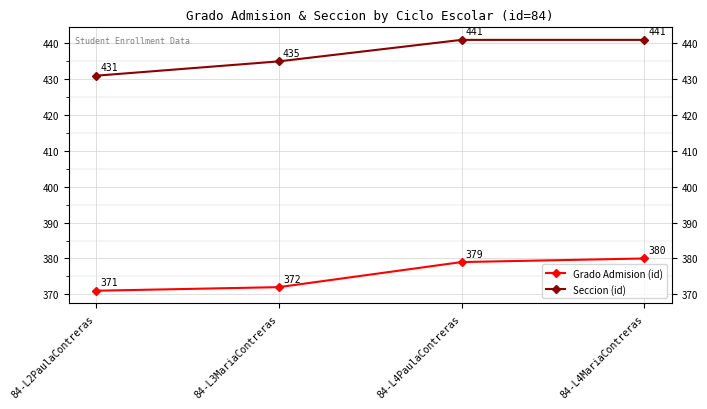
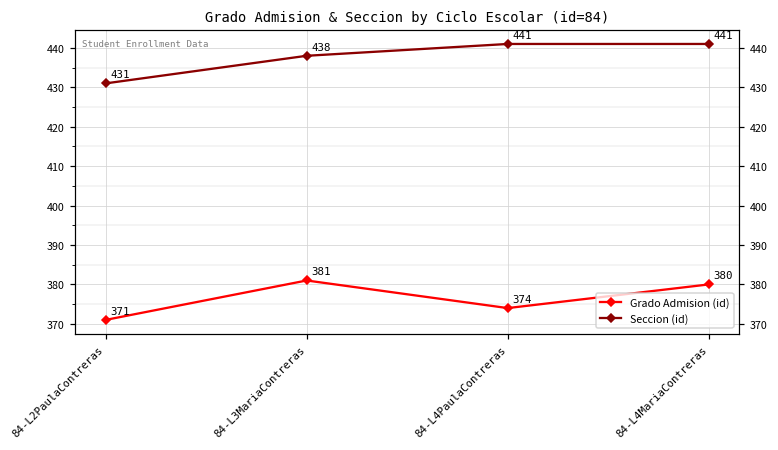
Grado Admision (id), 84-L3MariaContreras: 372 -> 381
Seccion (id), 84-L3MariaContreras: 435 -> 438
Grado Admision (id), 84-L4PaulaContreras: 379 -> 374
